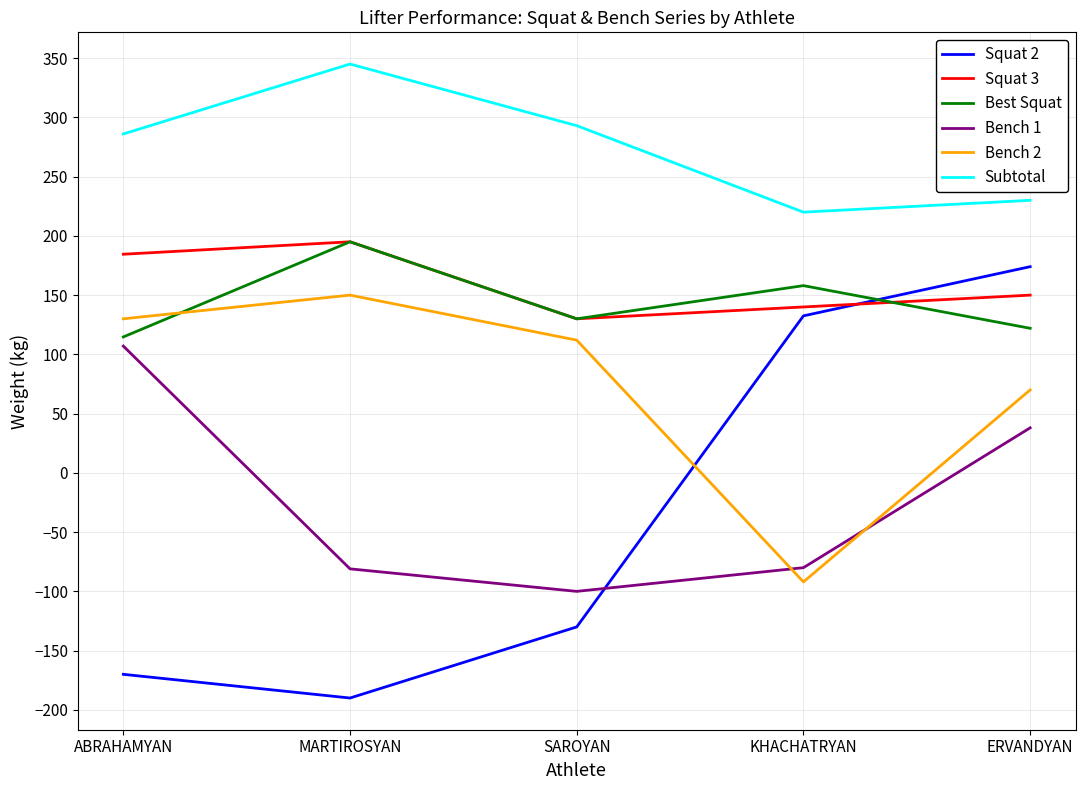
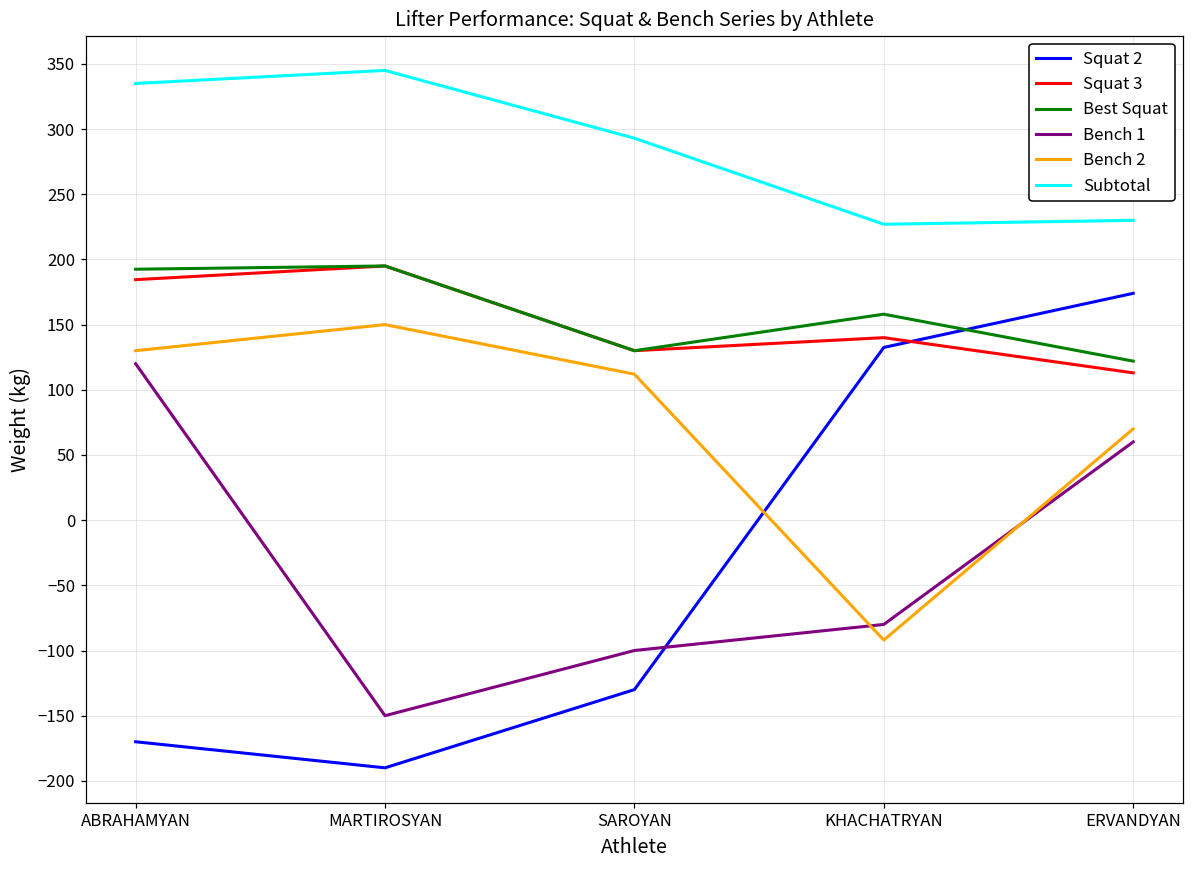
Best Squat, ABRAHAMYAN: 115 -> 193
Bench 1, ABRAHAMYAN: 107 -> 120
Subtotal, ABRAHAMYAN: 286 -> 335
Bench 1, MARTIROSYAN: -81 -> -150
Subtotal, KHACHATRYAN: 220 -> 227
Squat 3, ERVANDYAN: 150 -> 113
Bench 1, ERVANDYAN: 38 -> 60
